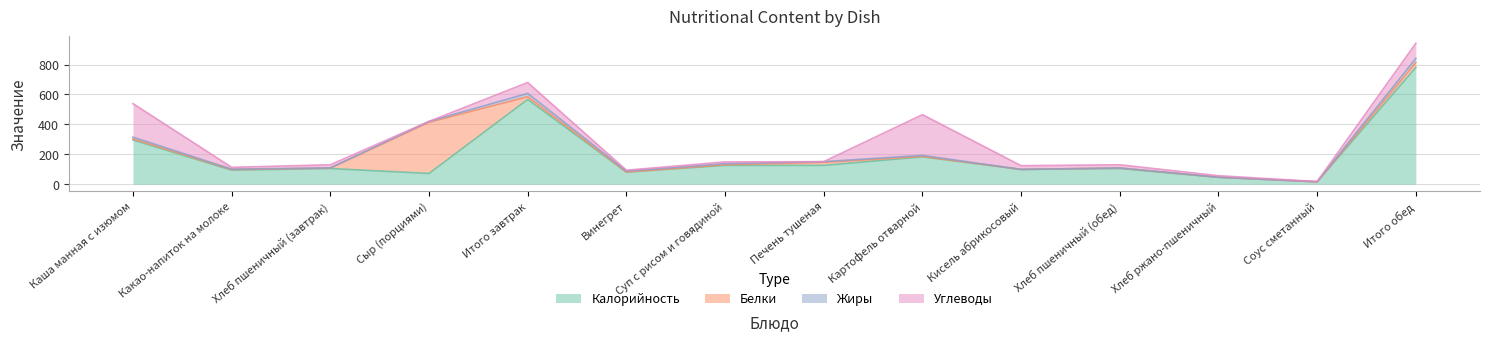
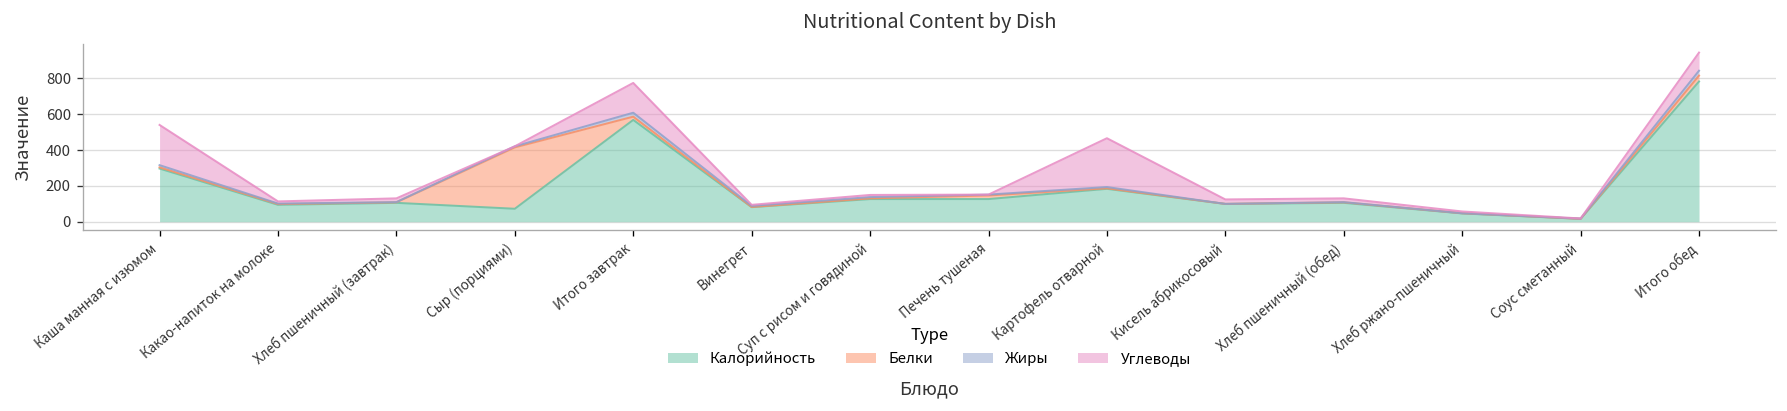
Углеводы, Итого завтрак: 70 -> 170
